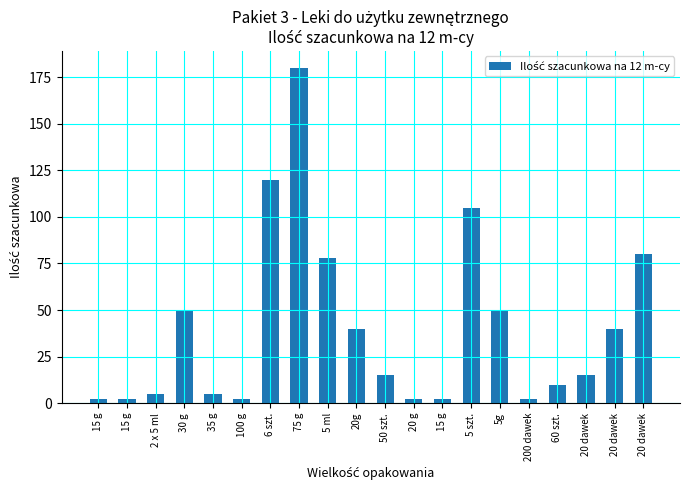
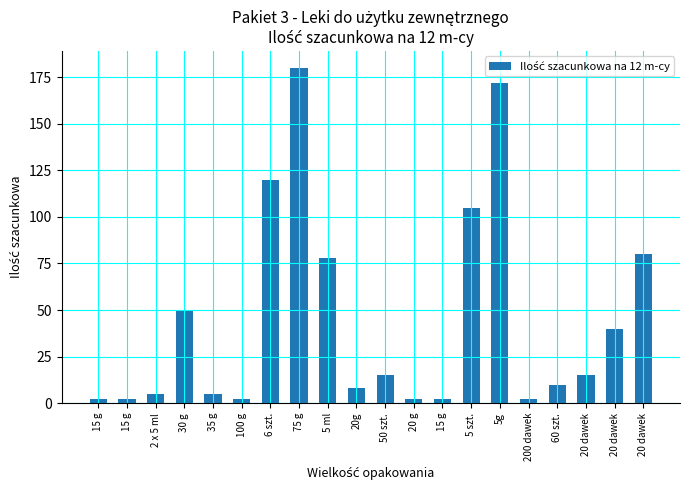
20g: 40 -> 8
5g: 50 -> 172
